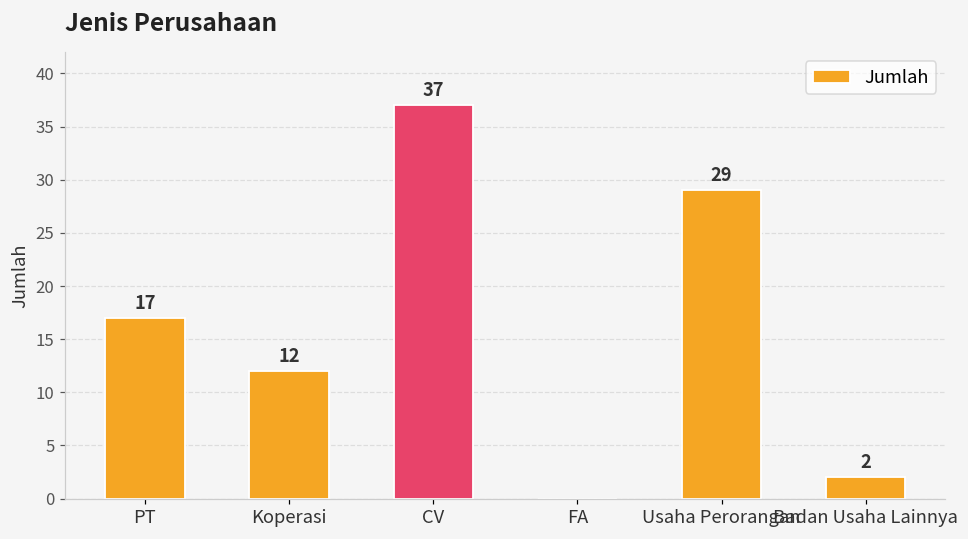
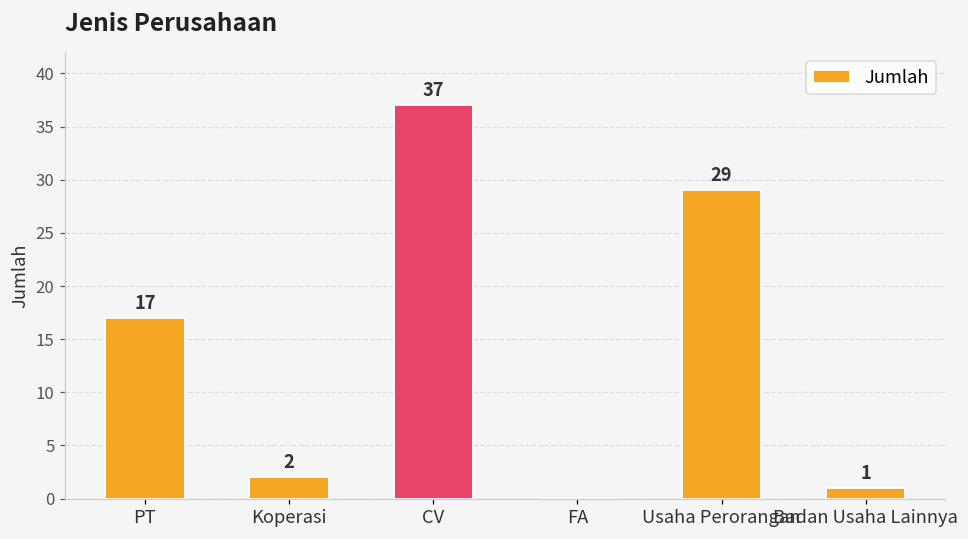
Koperasi: 12 -> 2
Badan Usaha Lainnya: 2 -> 1
